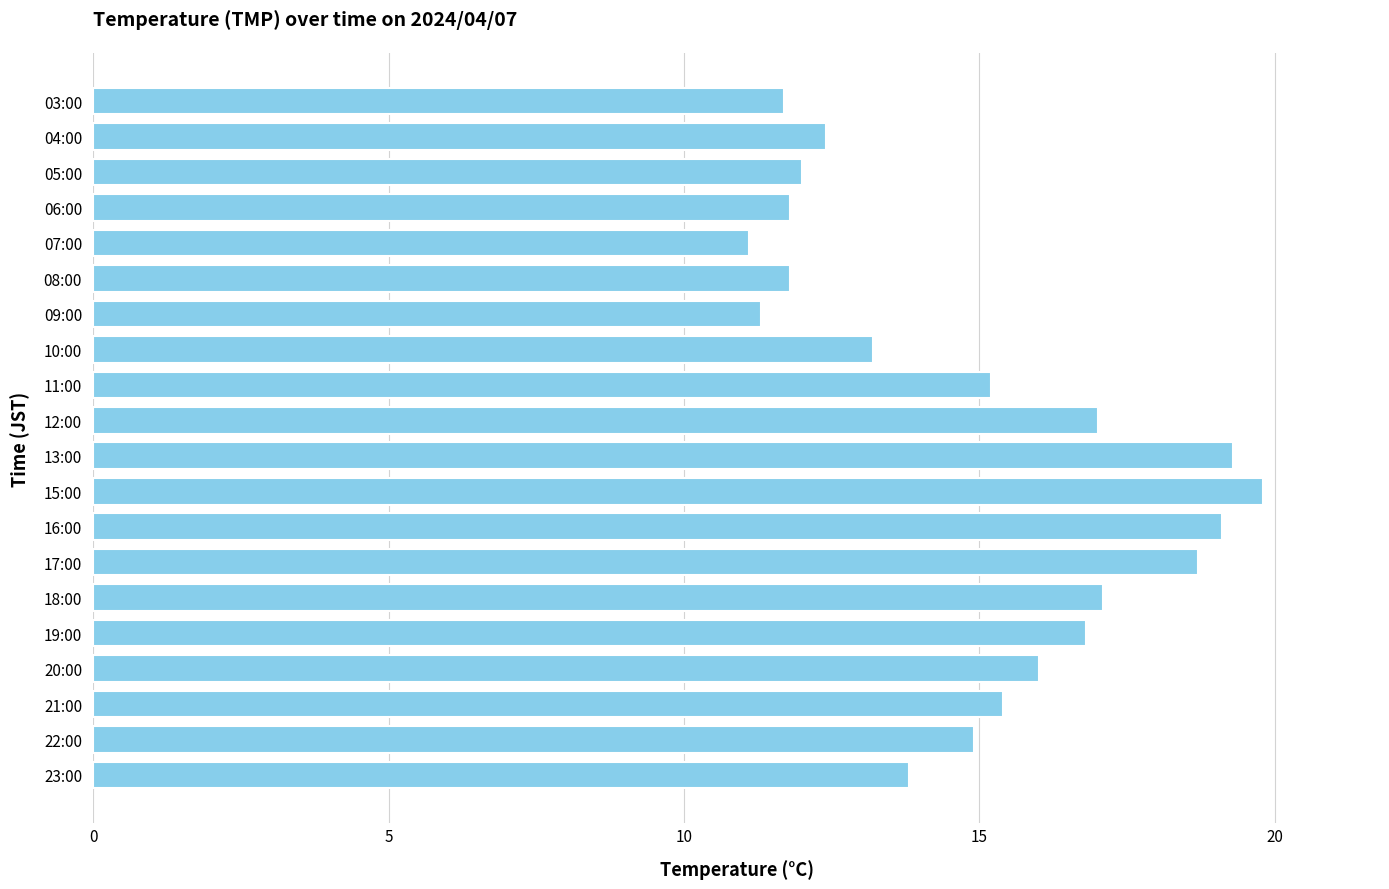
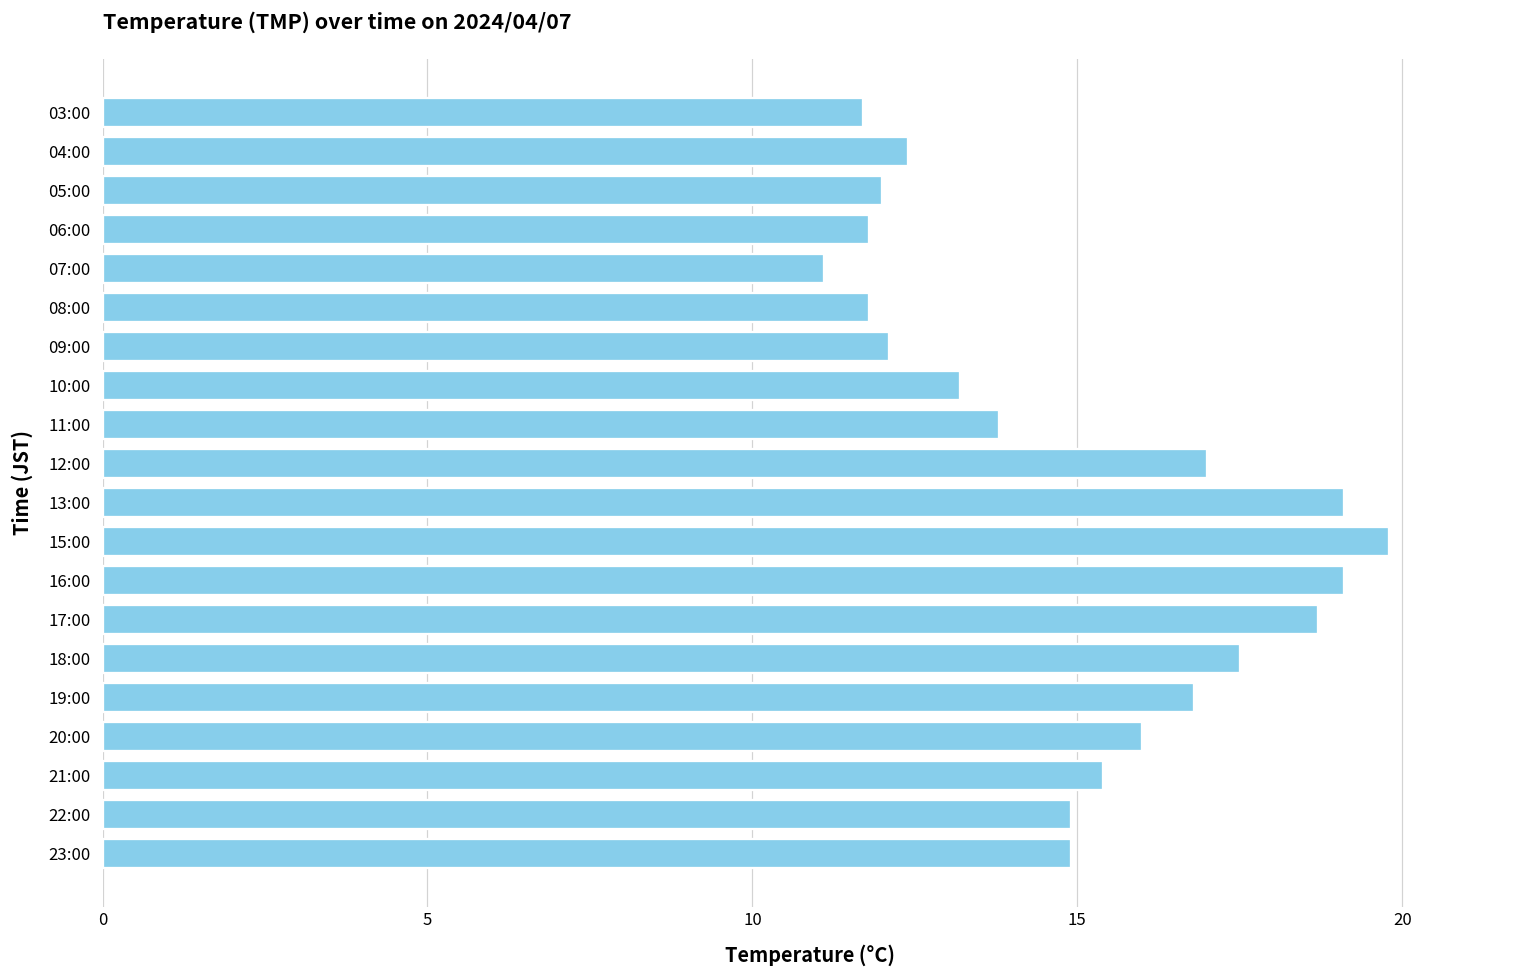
09:00: 11.3 -> 12.1
11:00: 15.2 -> 13.8
13:00: 19.3 -> 19.1
18:00: 17.1 -> 17.5
23:00: 13.8 -> 14.9
